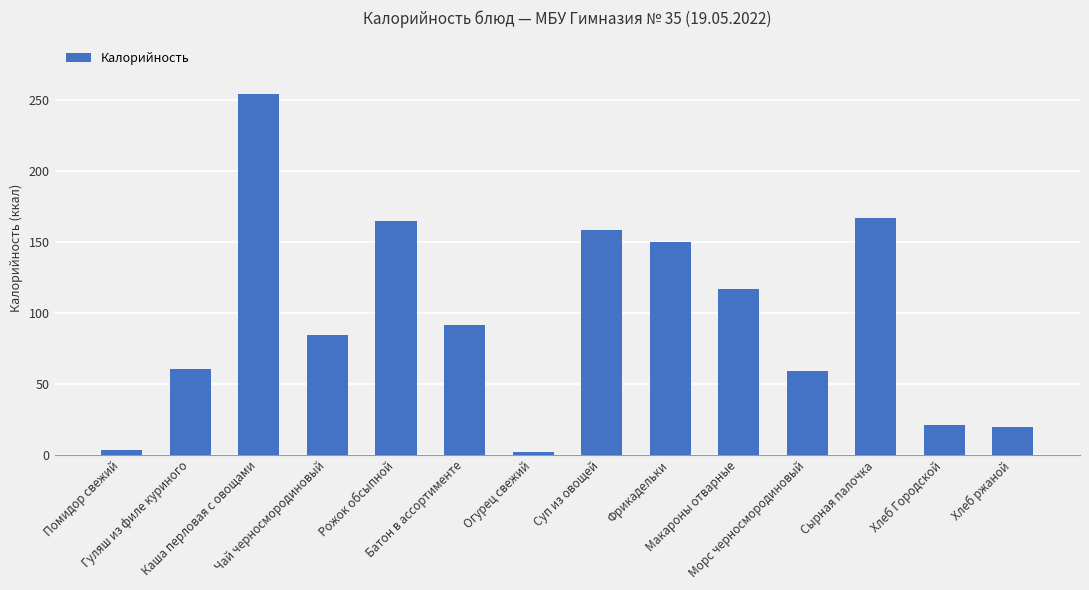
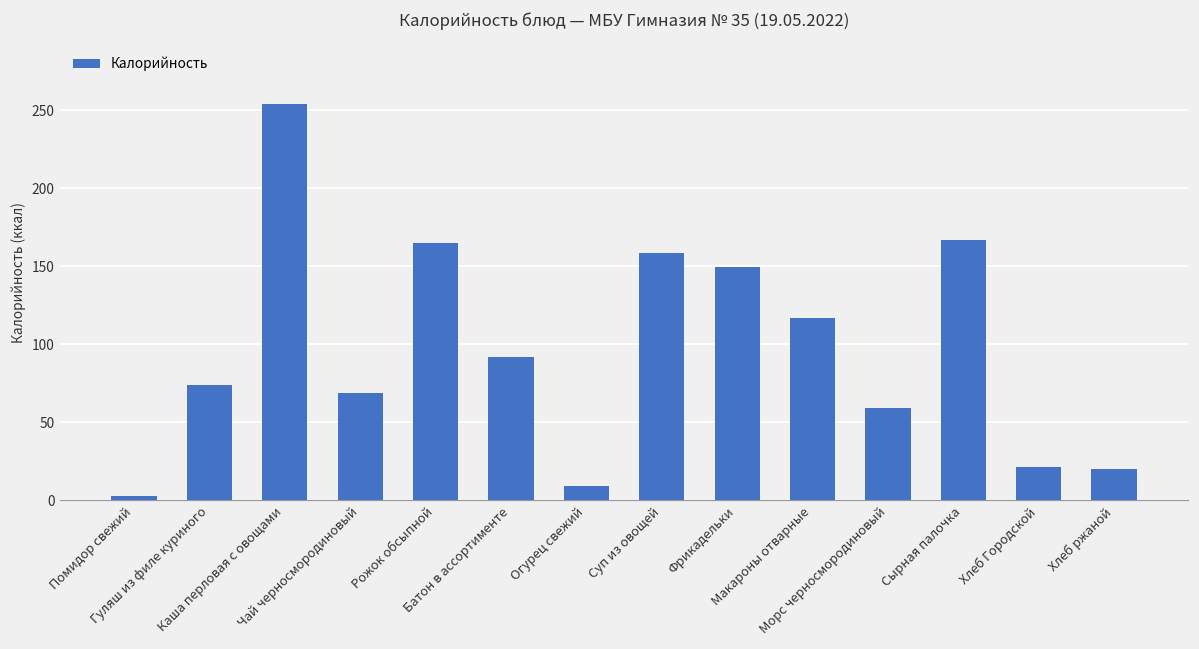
Гуляш из филе куриного: 61 -> 74
Чай черносмородиновый: 84 -> 69
Огурец свежий: 2 -> 9
